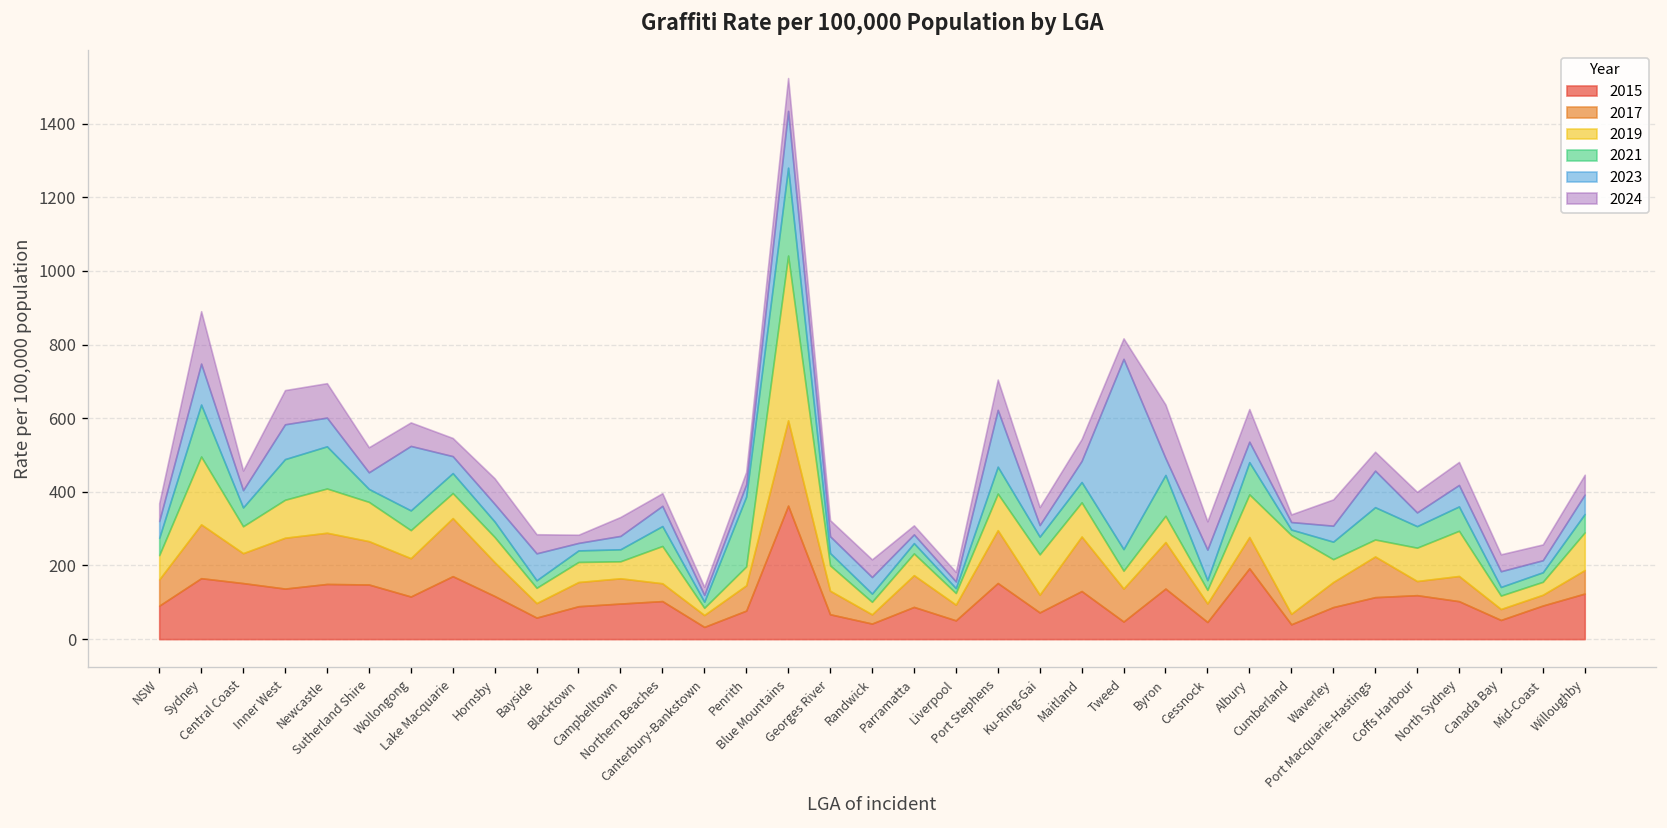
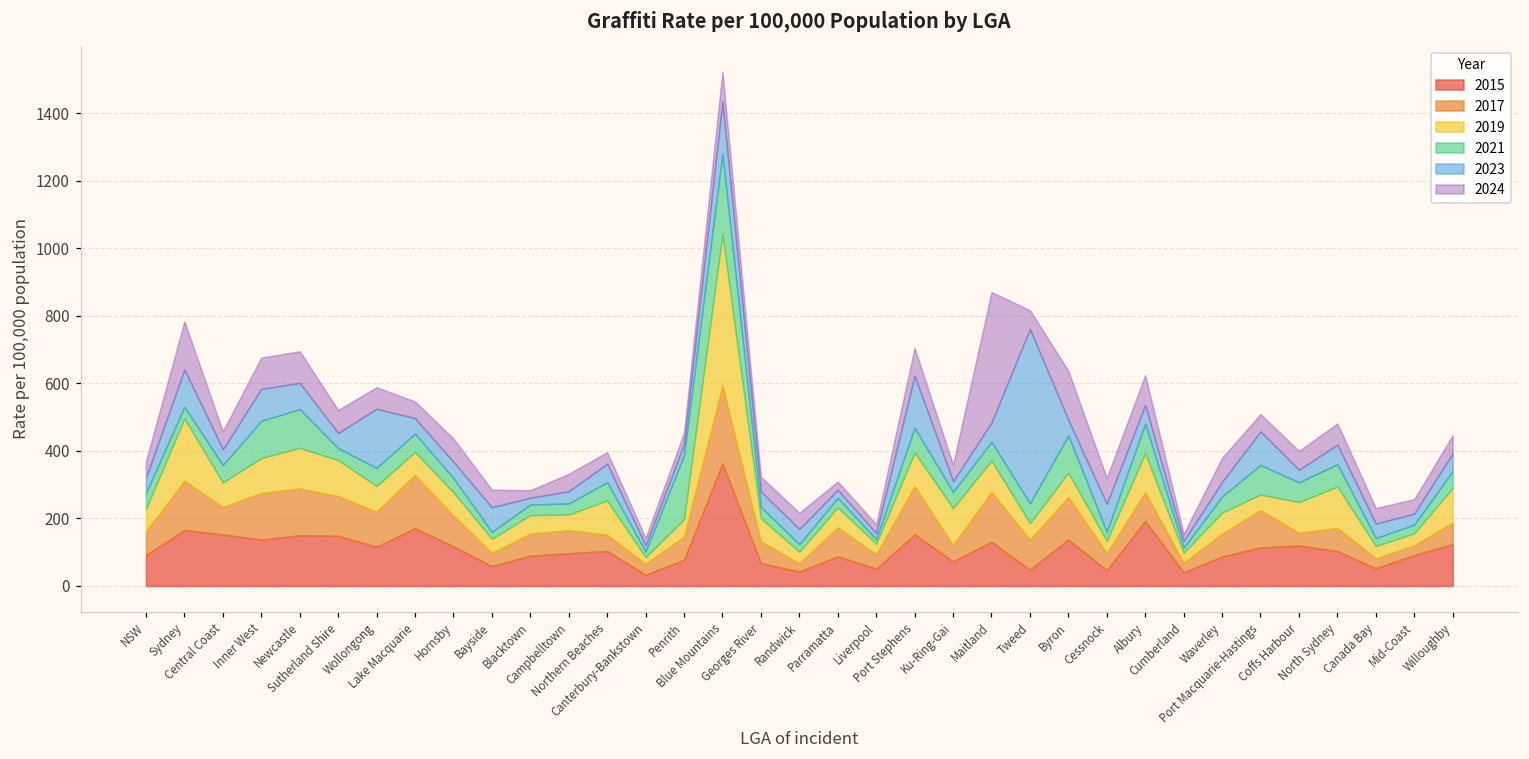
2021, Sydney: 140 -> 30
2024, Maitland: 60 -> 390
2019, Cumberland: 210 -> 30
